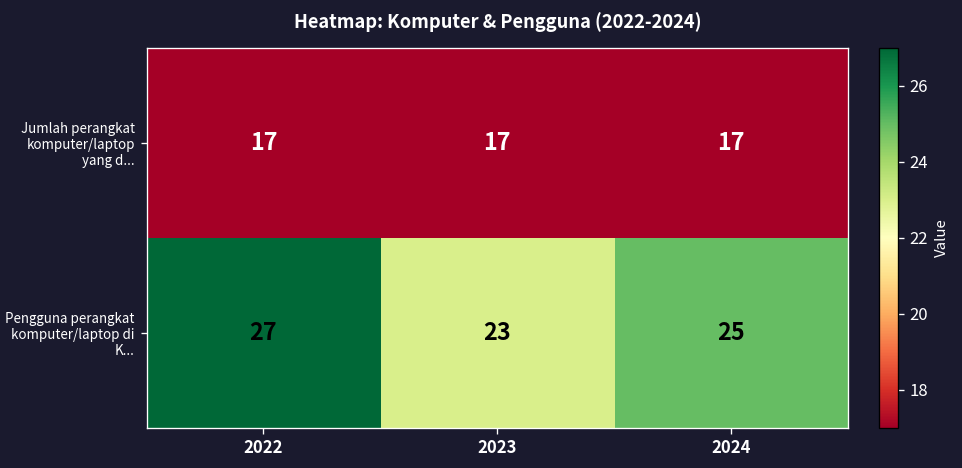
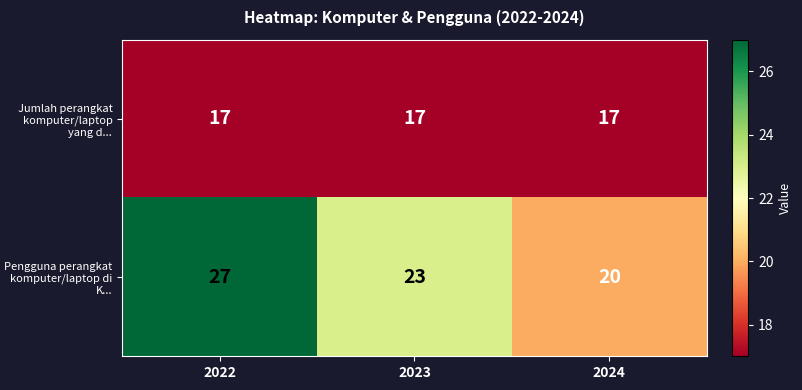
Pengguna perangkat komputer/laptop di K..., 2024: 25 -> 20
